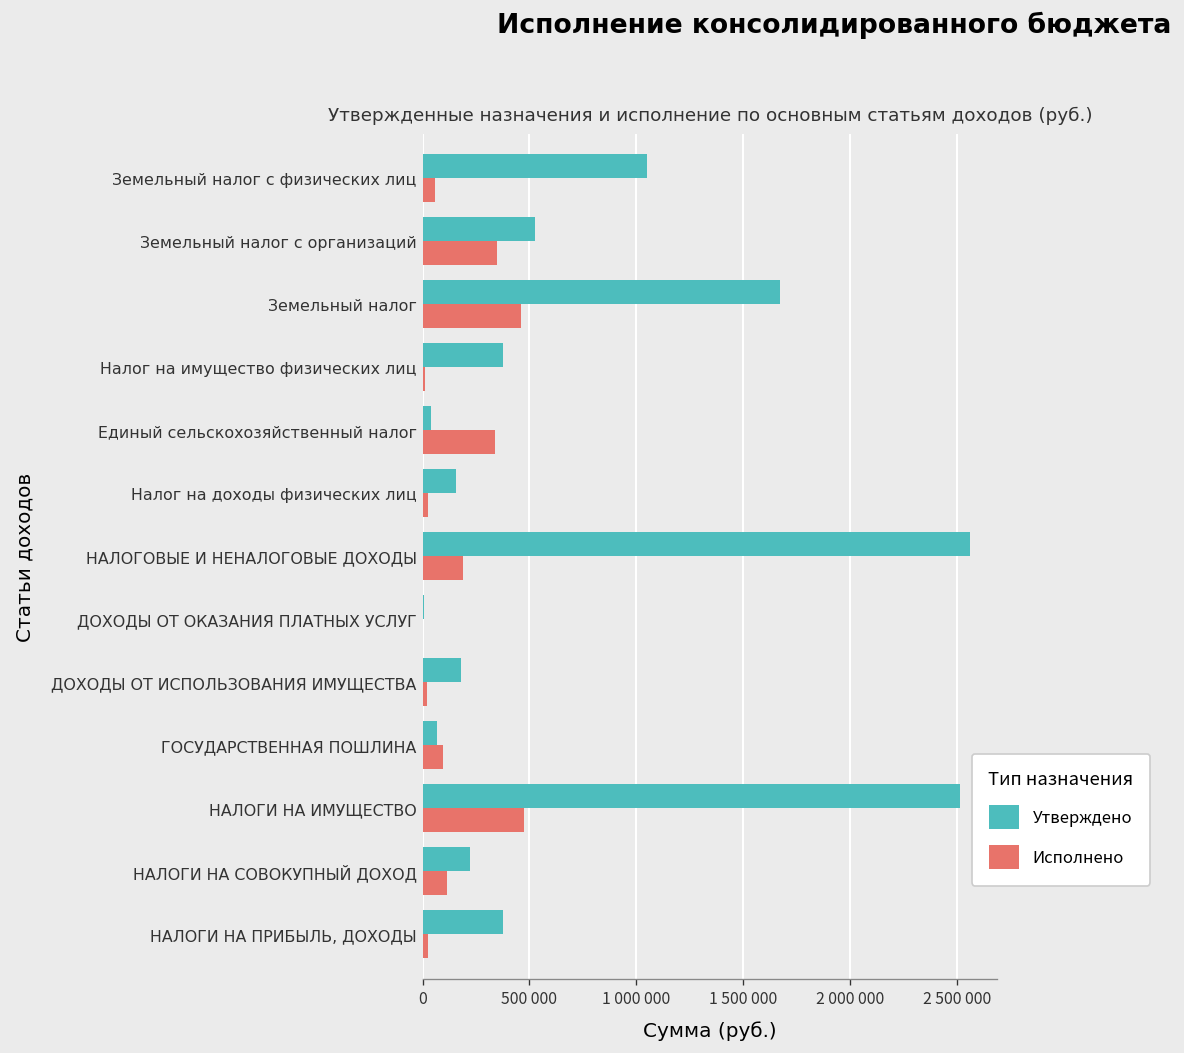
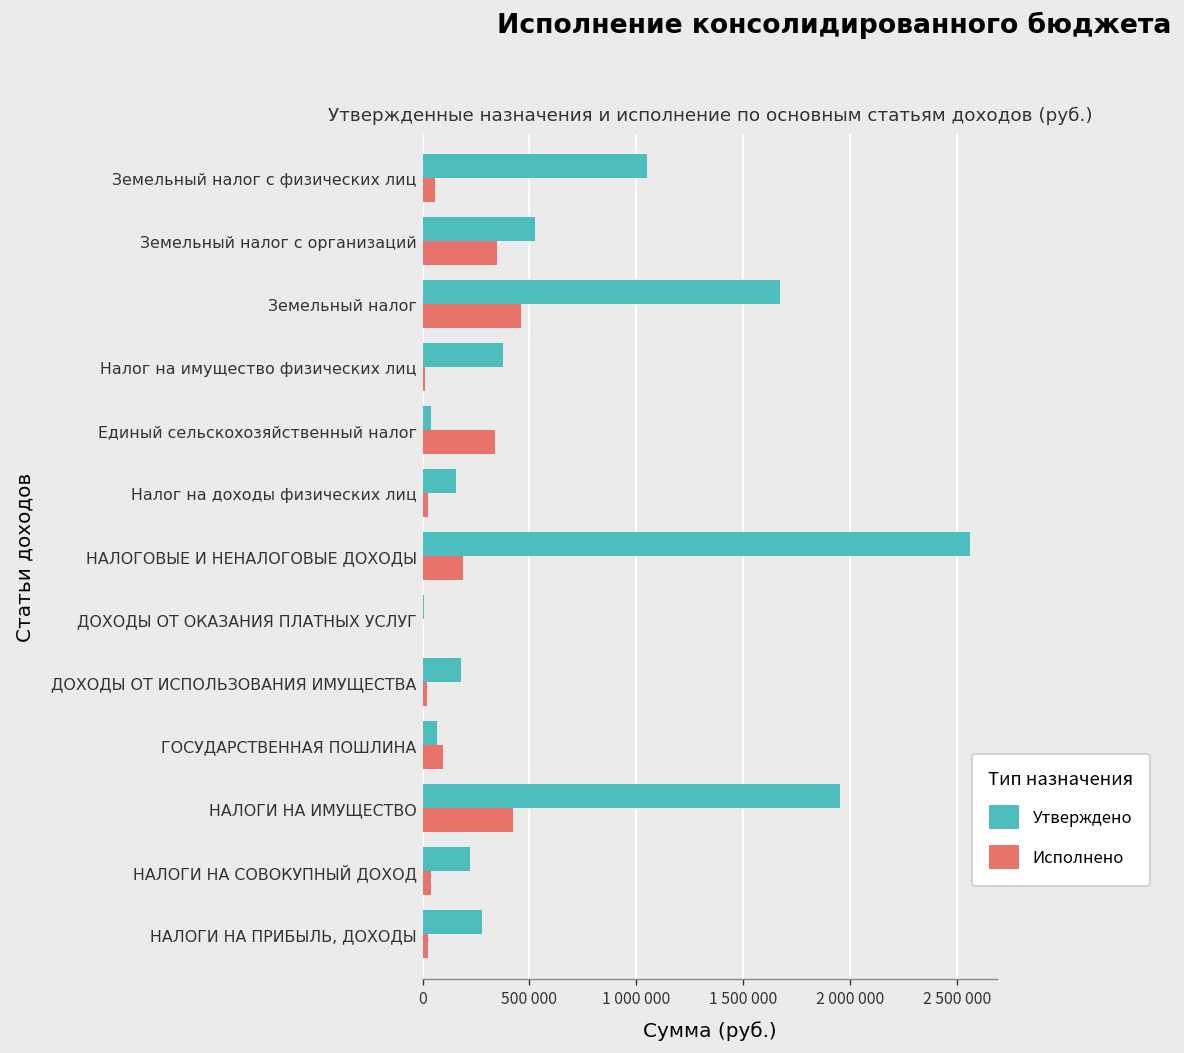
Утверждено, НАЛОГИ НА ИМУЩЕСТВО: 2510000 -> 1950000
Исполнено, НАЛОГИ НА ИМУЩЕСТВО: 480000 -> 420000
Исполнено, НАЛОГИ НА СОВОКУПНЫЙ ДОХОД: 120000 -> 40000
Утверждено, НАЛОГИ НА ПРИБЫЛЬ, ДОХОДЫ: 370000 -> 280000
